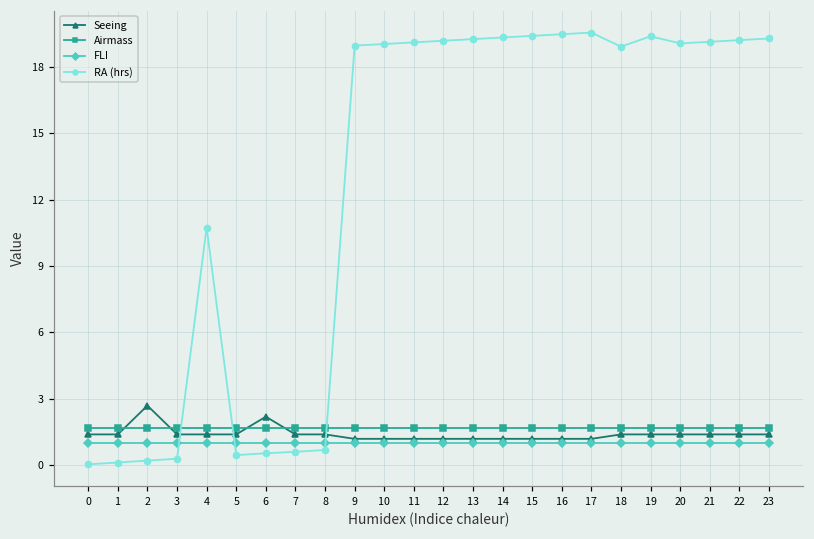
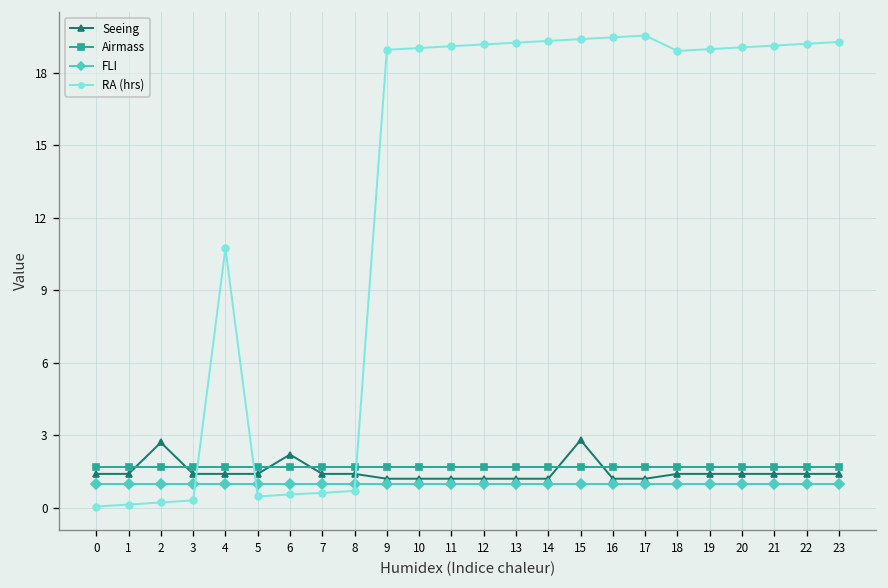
Seeing, 15: 1.2 -> 2.8
RA (hrs), 19: 19.4 -> 19.0
